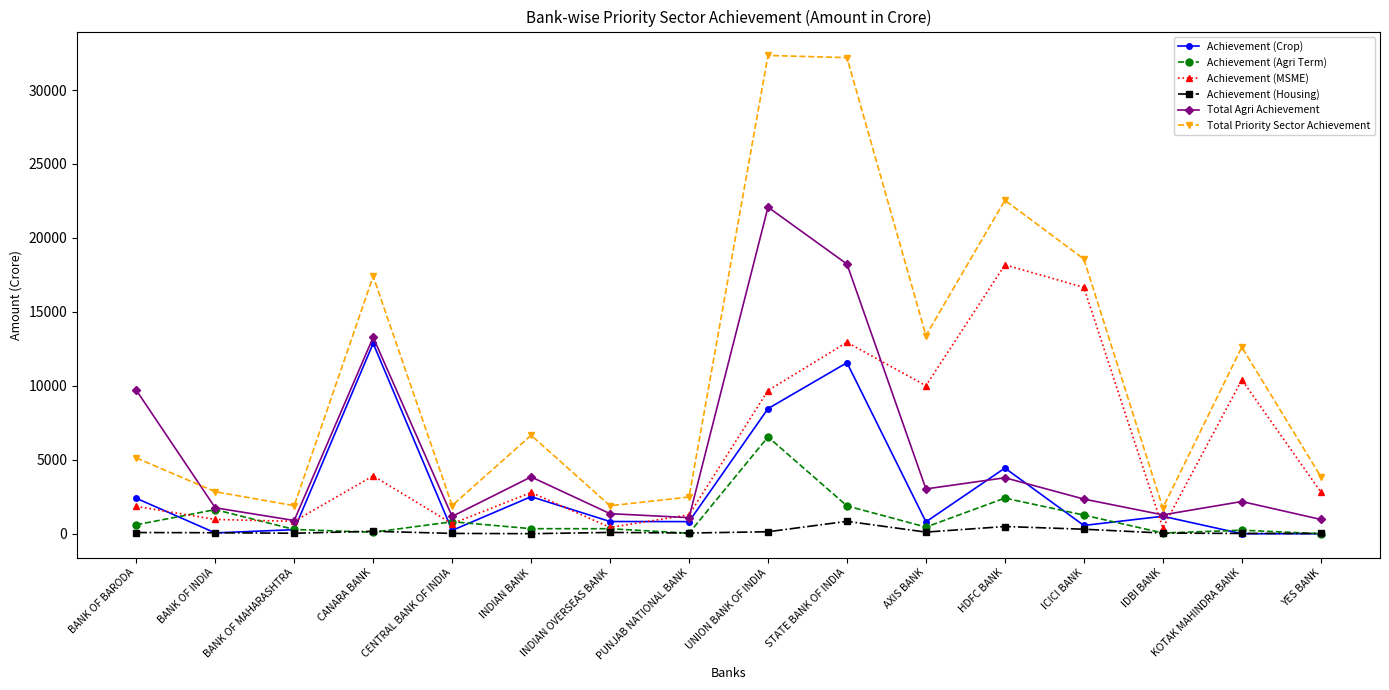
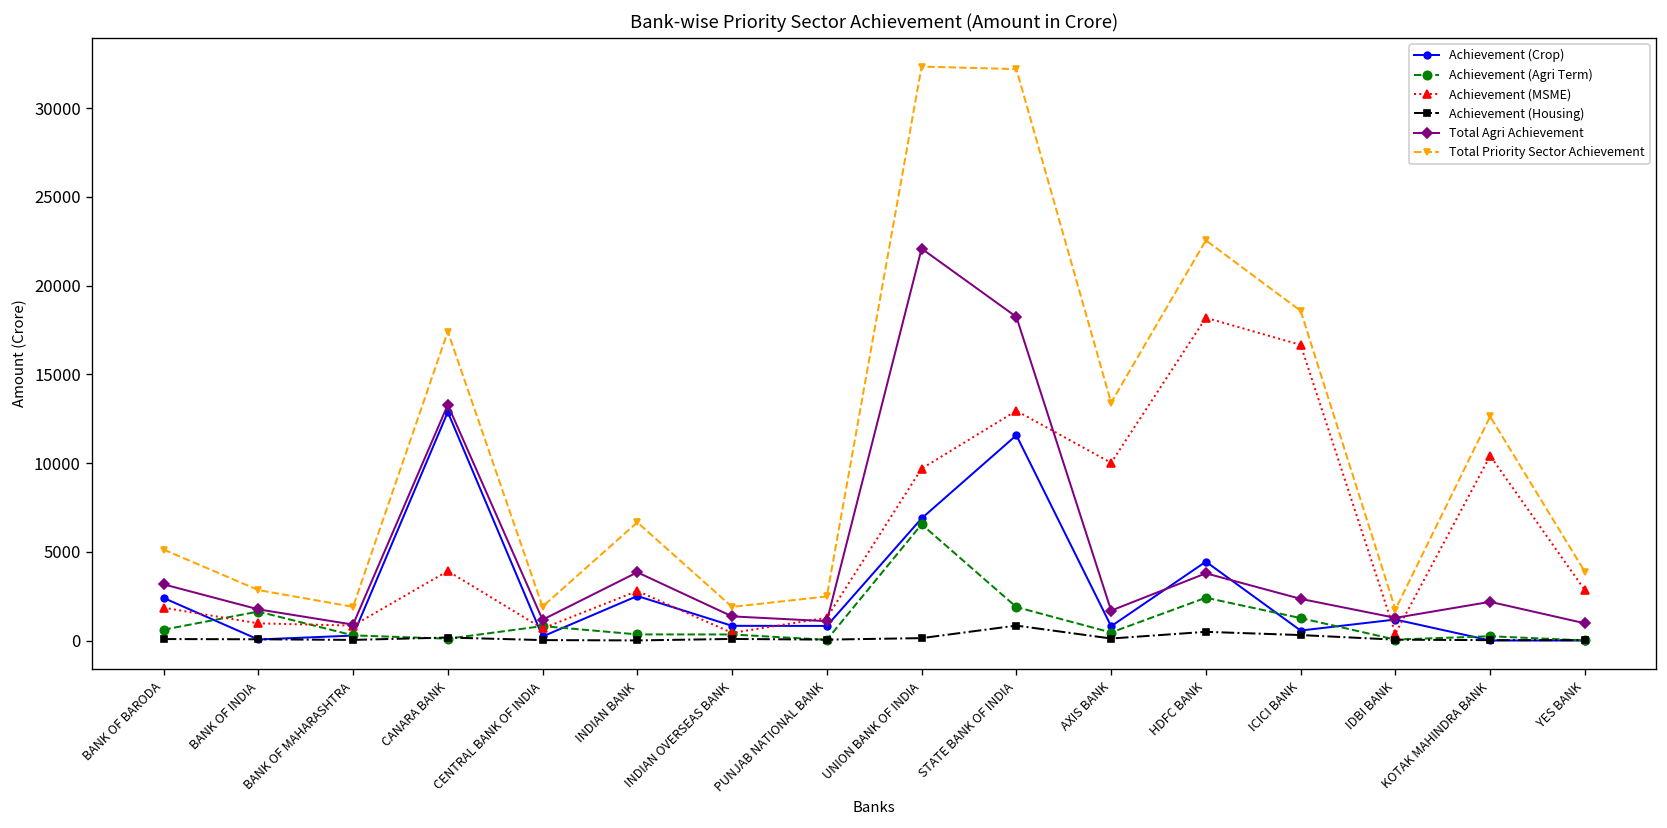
Total Agri Achievement, BANK OF BARODA: 9700 -> 3200
Achievement (Crop), UNION BANK OF INDIA: 8500 -> 6900
Total Agri Achievement, AXIS BANK: 3000 -> 1700
